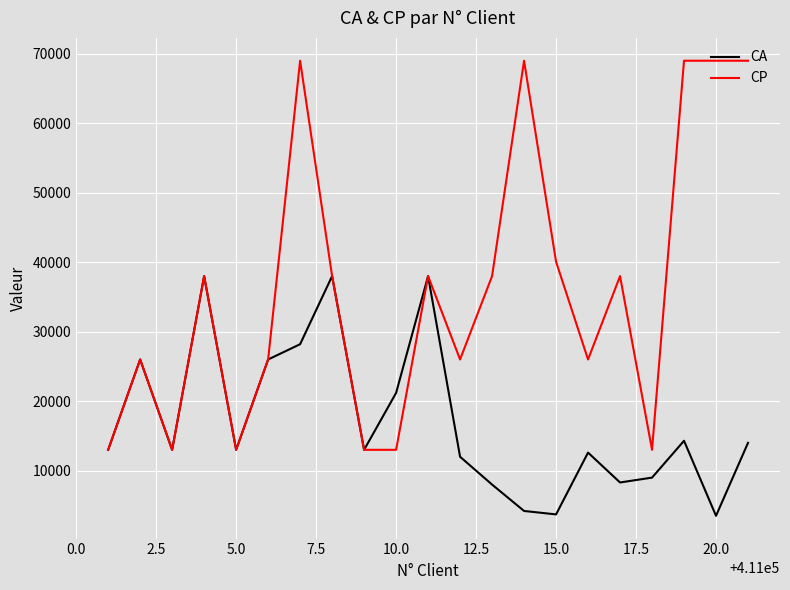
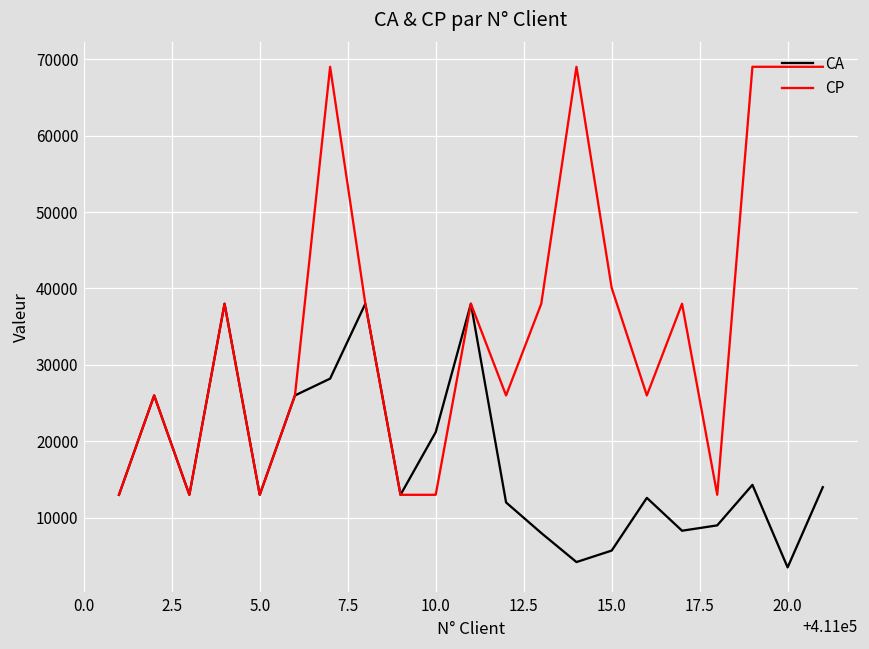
CA, 15.0: 4000 -> 6000
